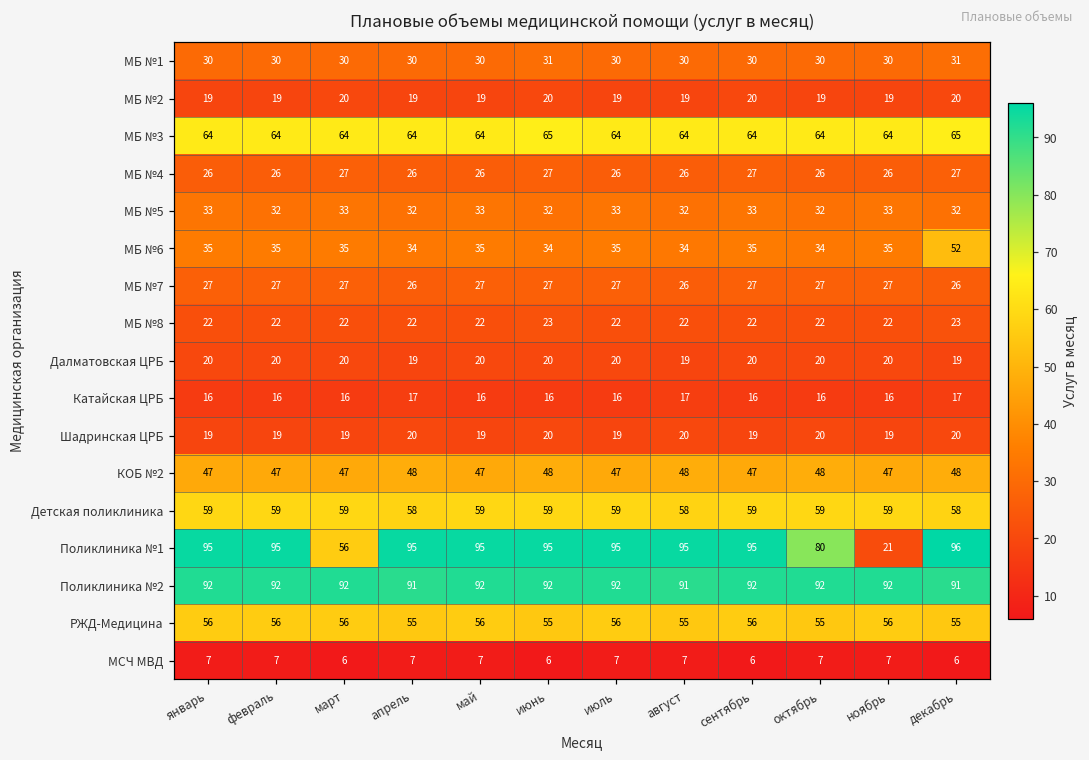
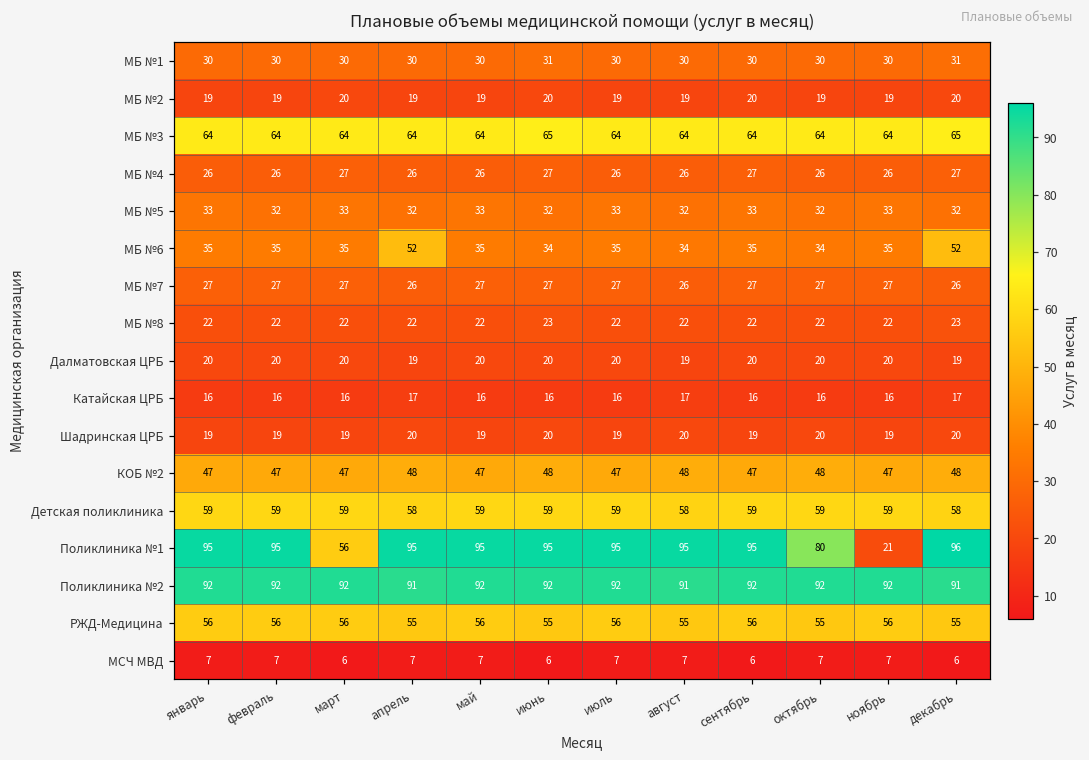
МБ №6, апрель: 34 -> 52
